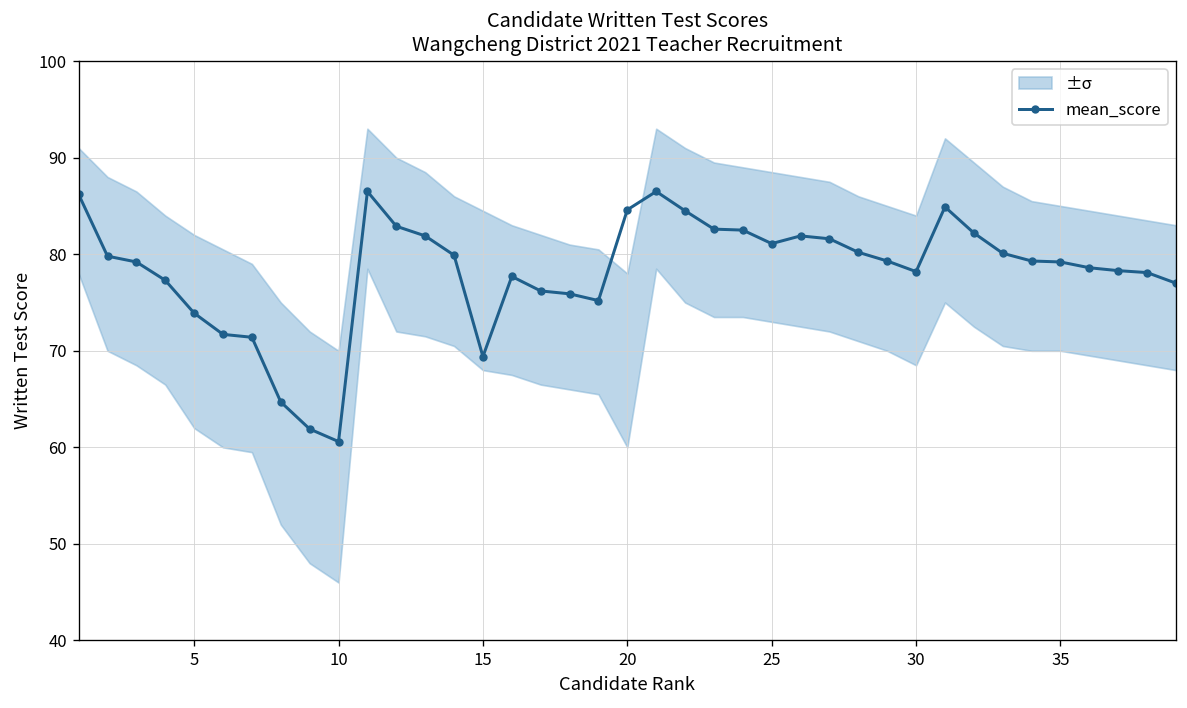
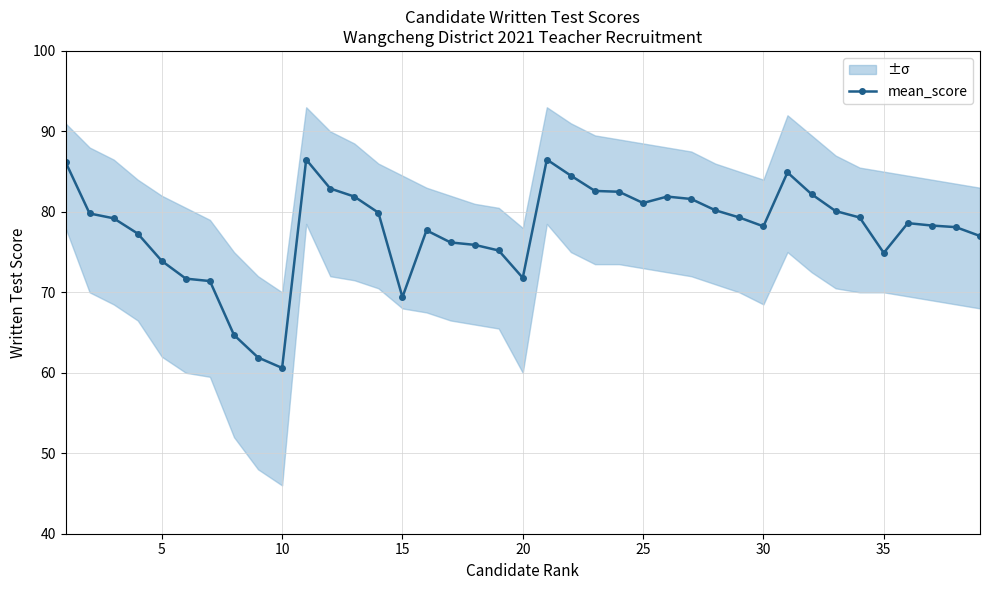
mean_score, 20: 85 -> 72
mean_score, 35: 79 -> 75
